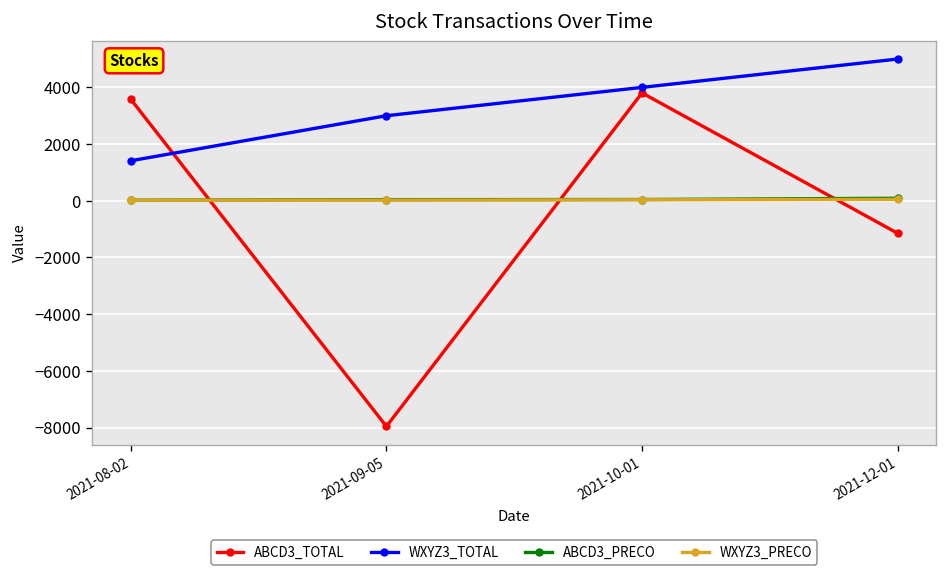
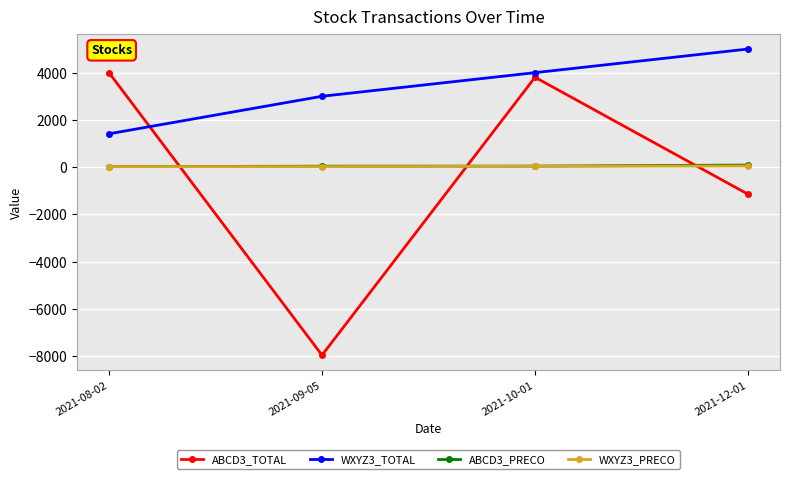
ABCD3_TOTAL, 2021-08-02: 3600 -> 4000
